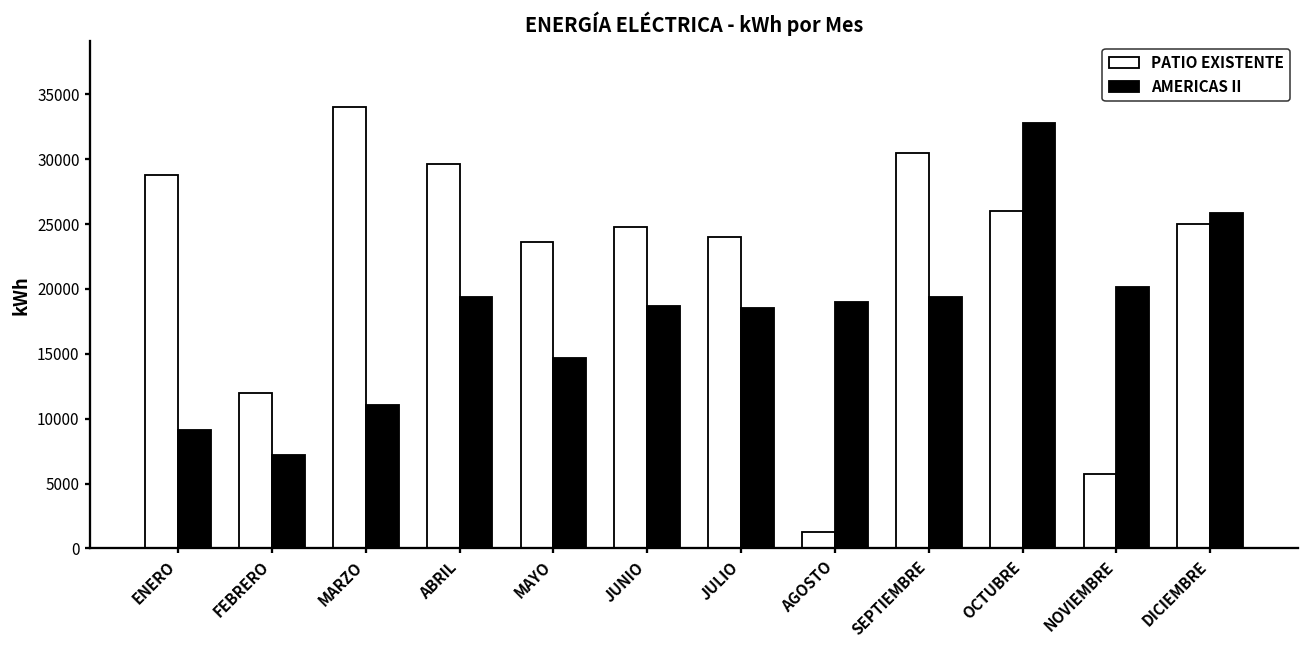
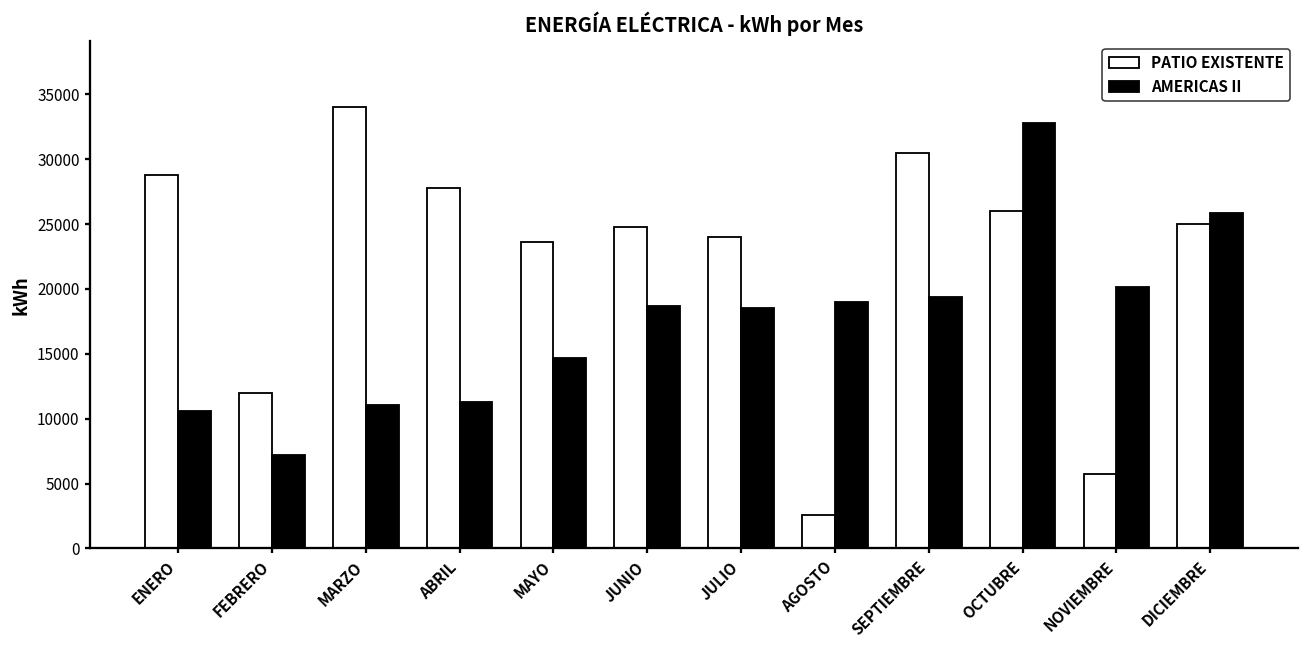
AMERICAS II, ENERO: 9100 -> 10600
PATIO EXISTENTE, ABRIL: 29600 -> 27800
AMERICAS II, ABRIL: 19400 -> 11300
PATIO EXISTENTE, AGOSTO: 1200 -> 2600
